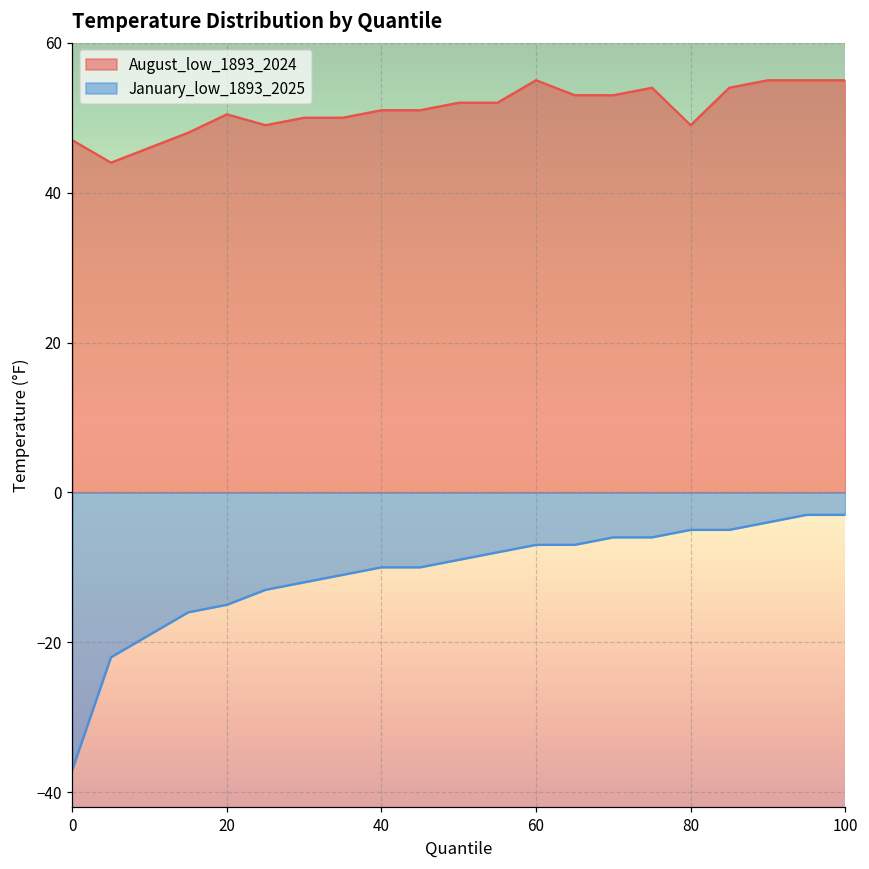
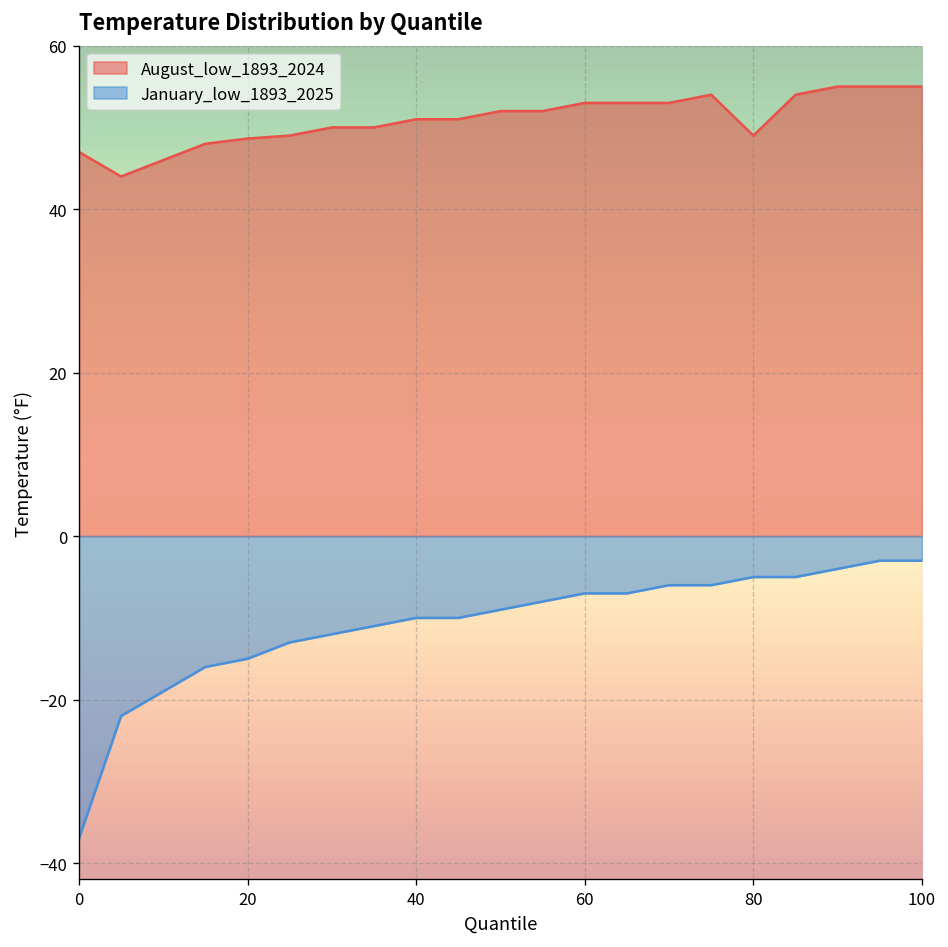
August_low_1893_2024, 20: 50 -> 49
August_low_1893_2024, 60: 55 -> 53
